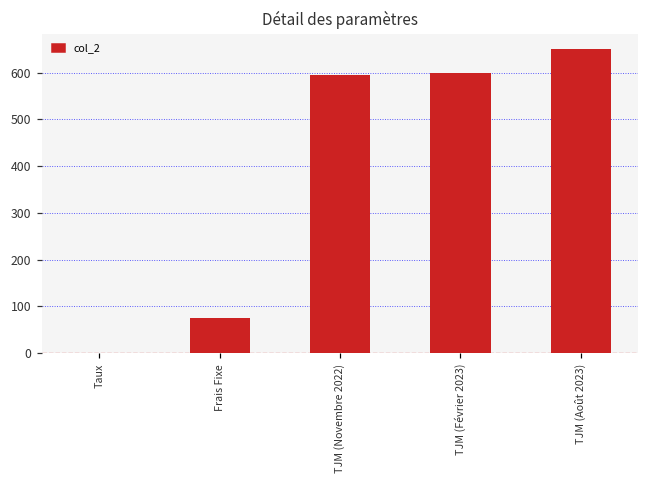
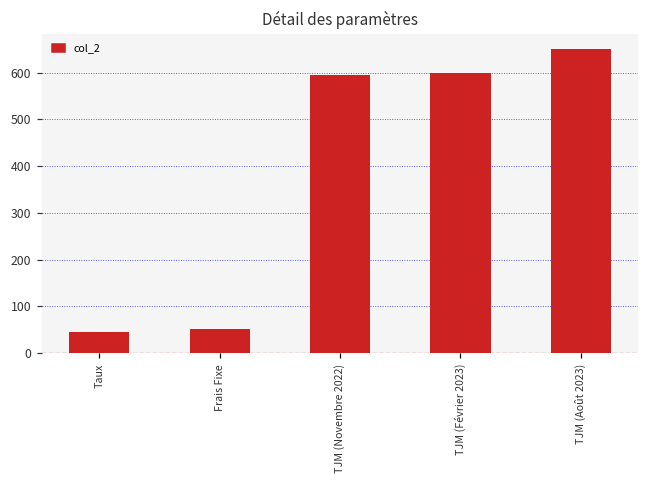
Taux: 0 -> 50
Frais Fixe: 80 -> 50
